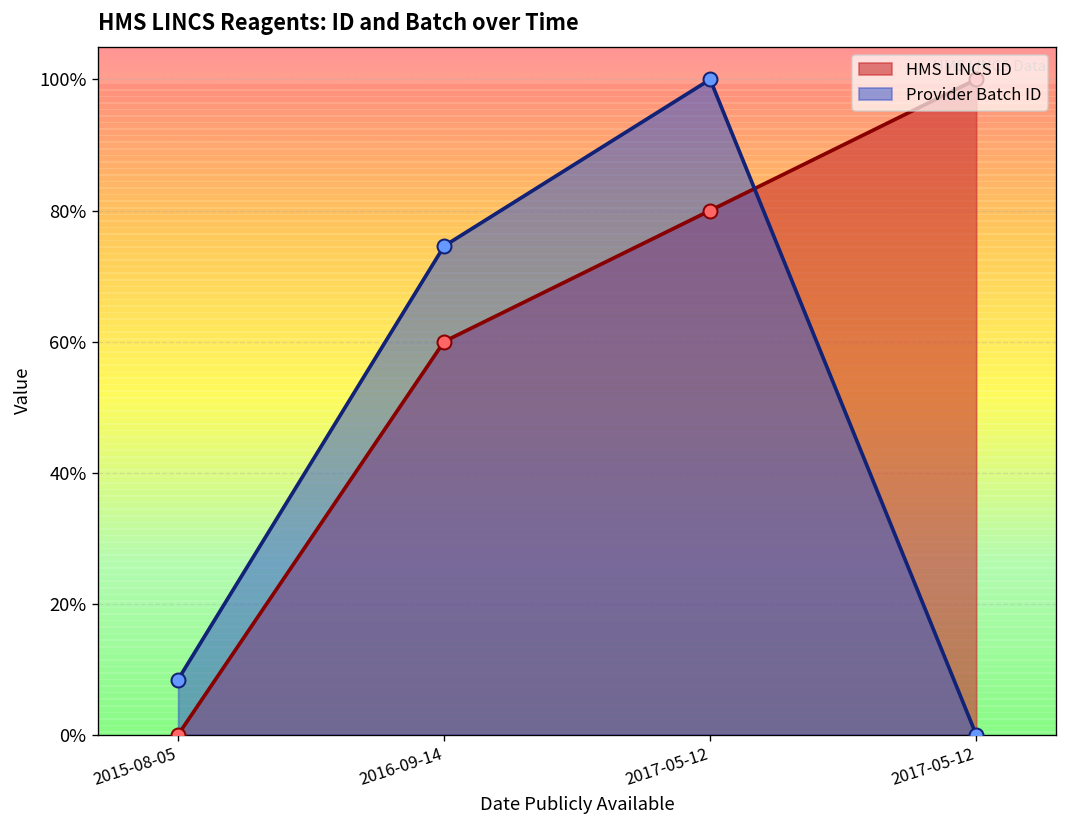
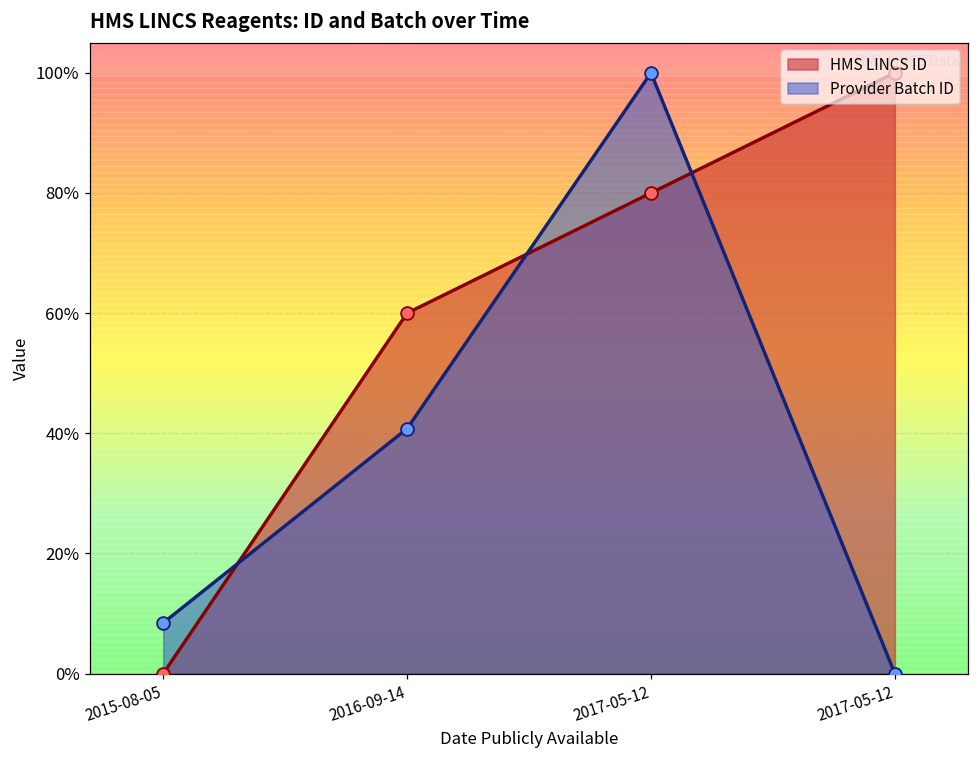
Provider Batch ID, 2016-09-14: 75% -> 41%
